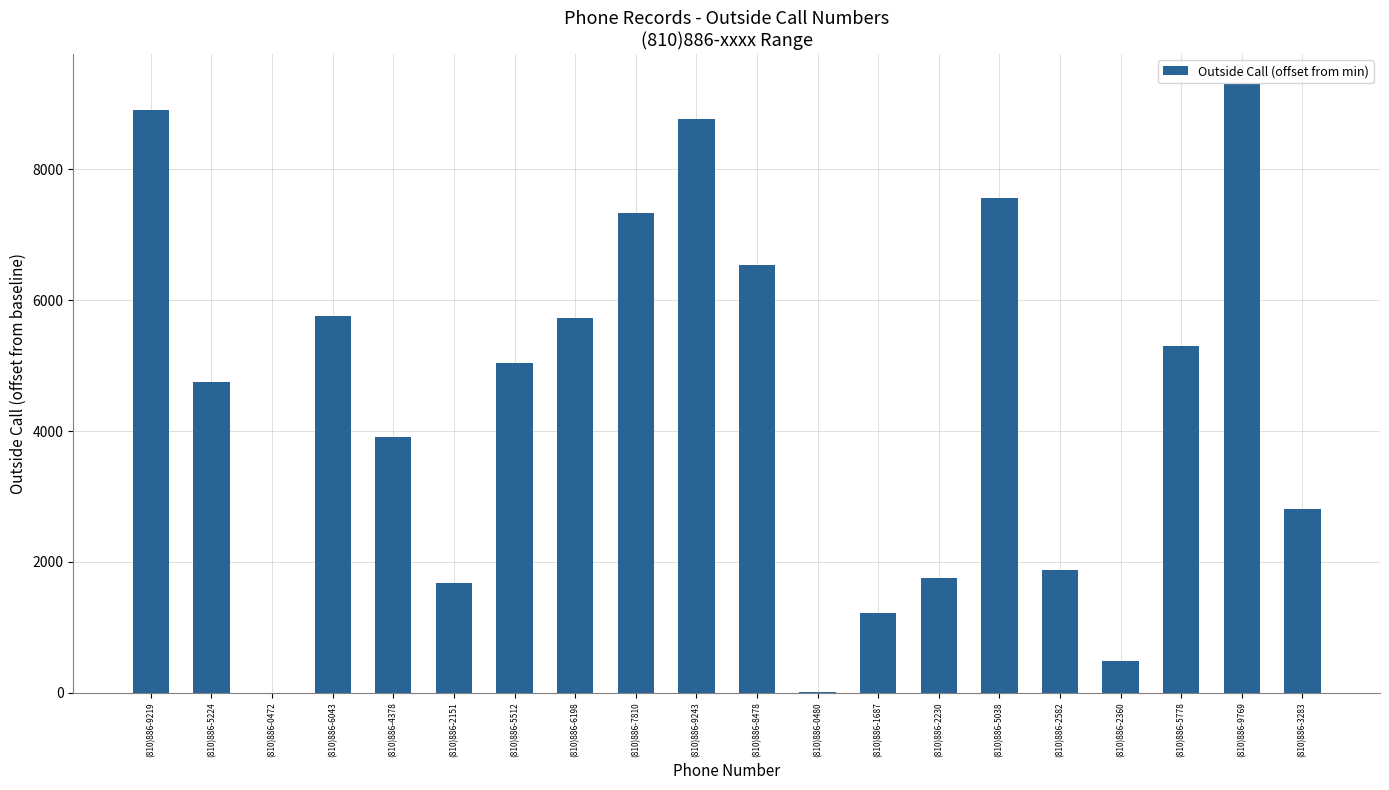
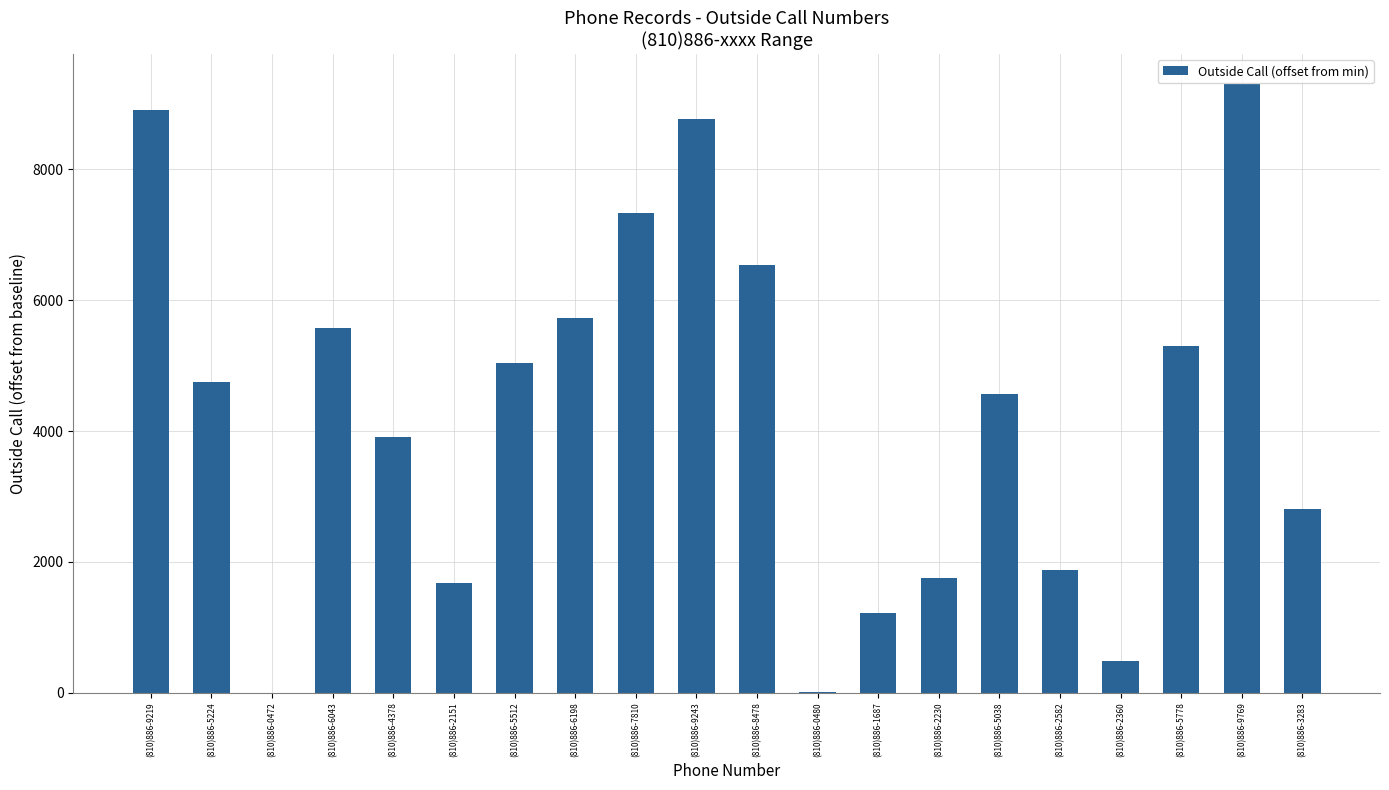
(810)886-6043: 5800 -> 5600
(810)886-5038: 7600 -> 4600
